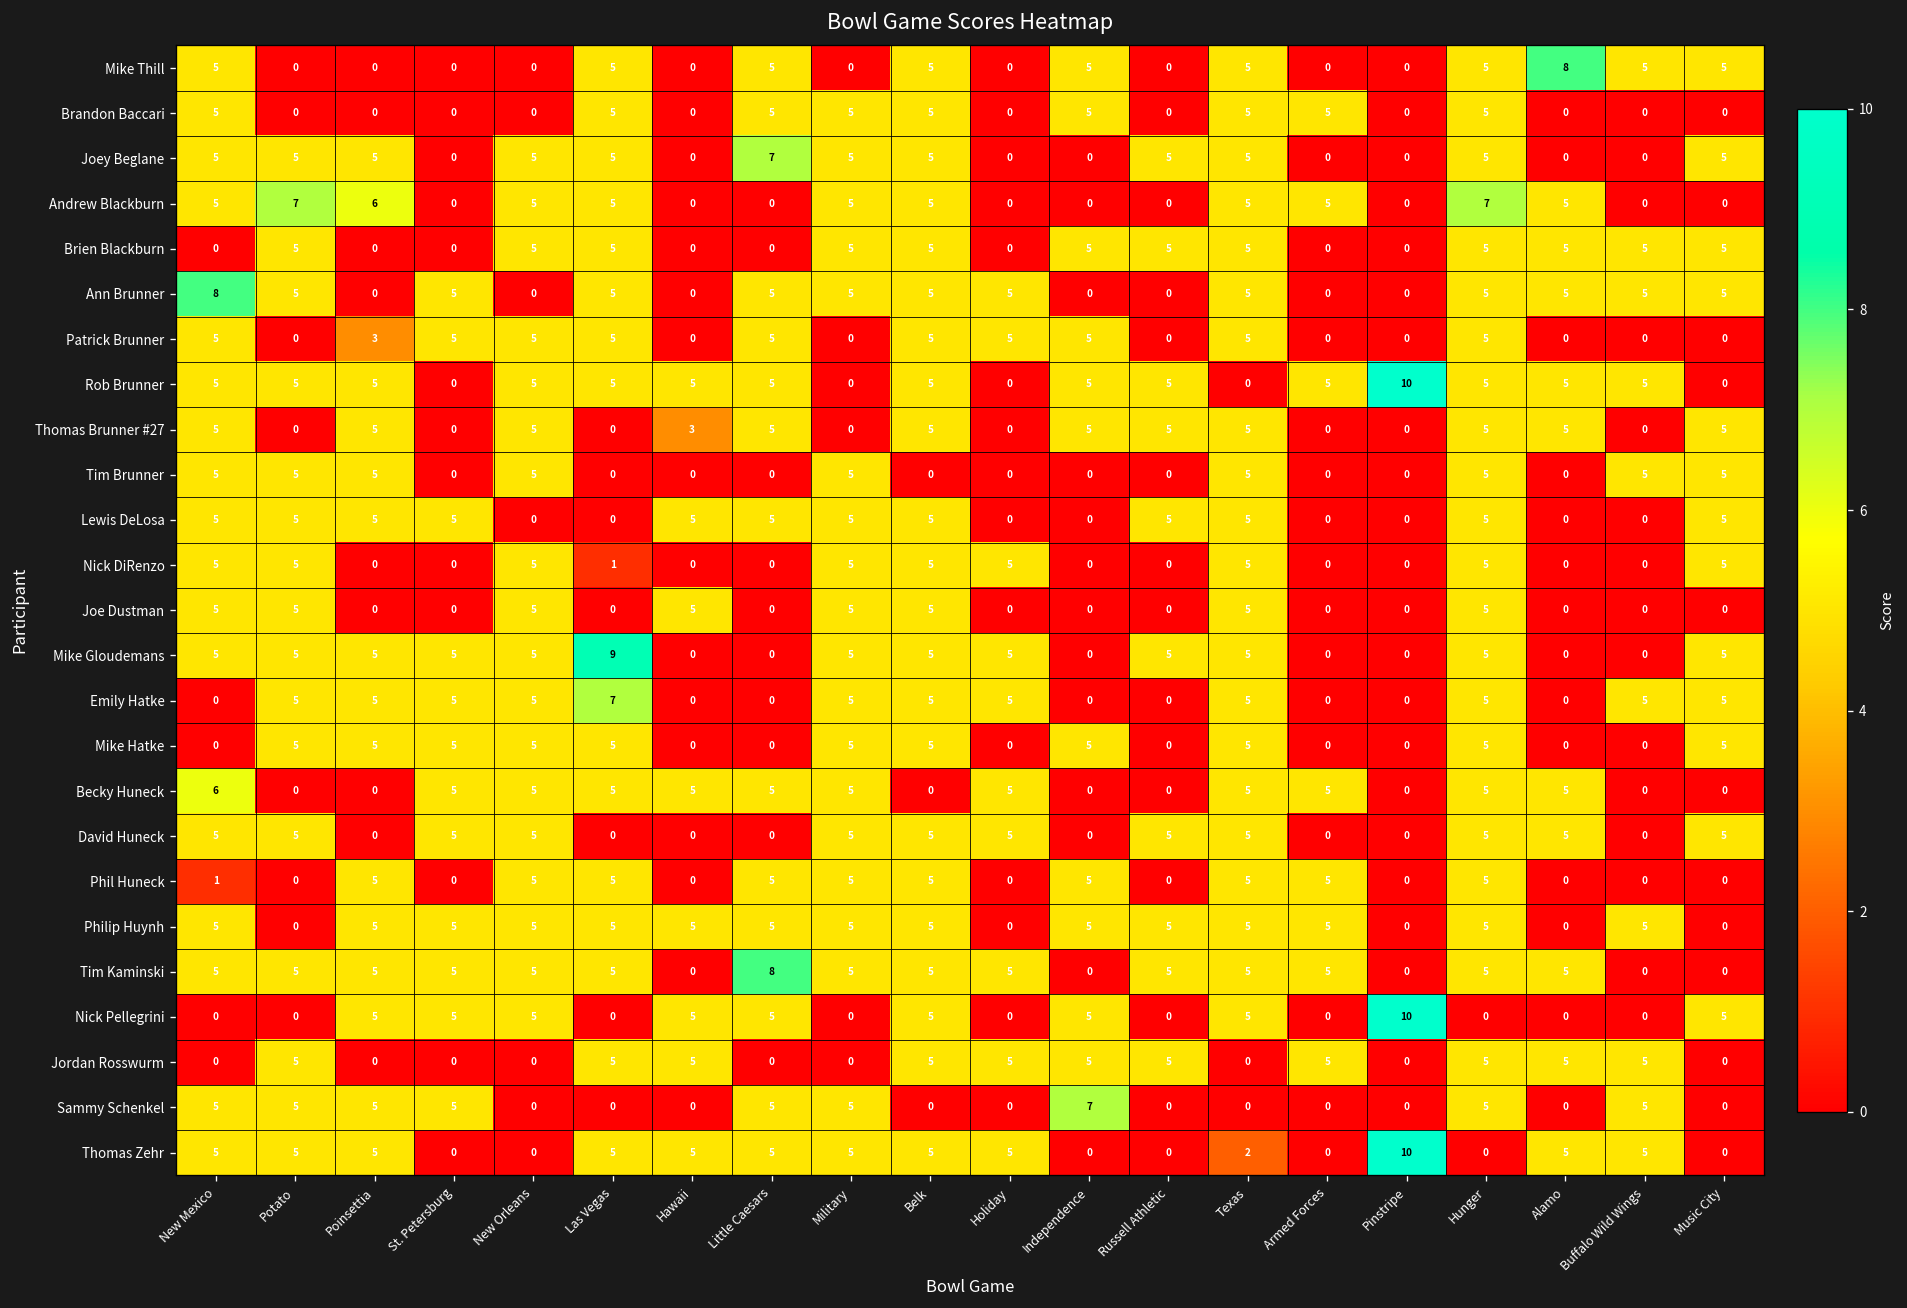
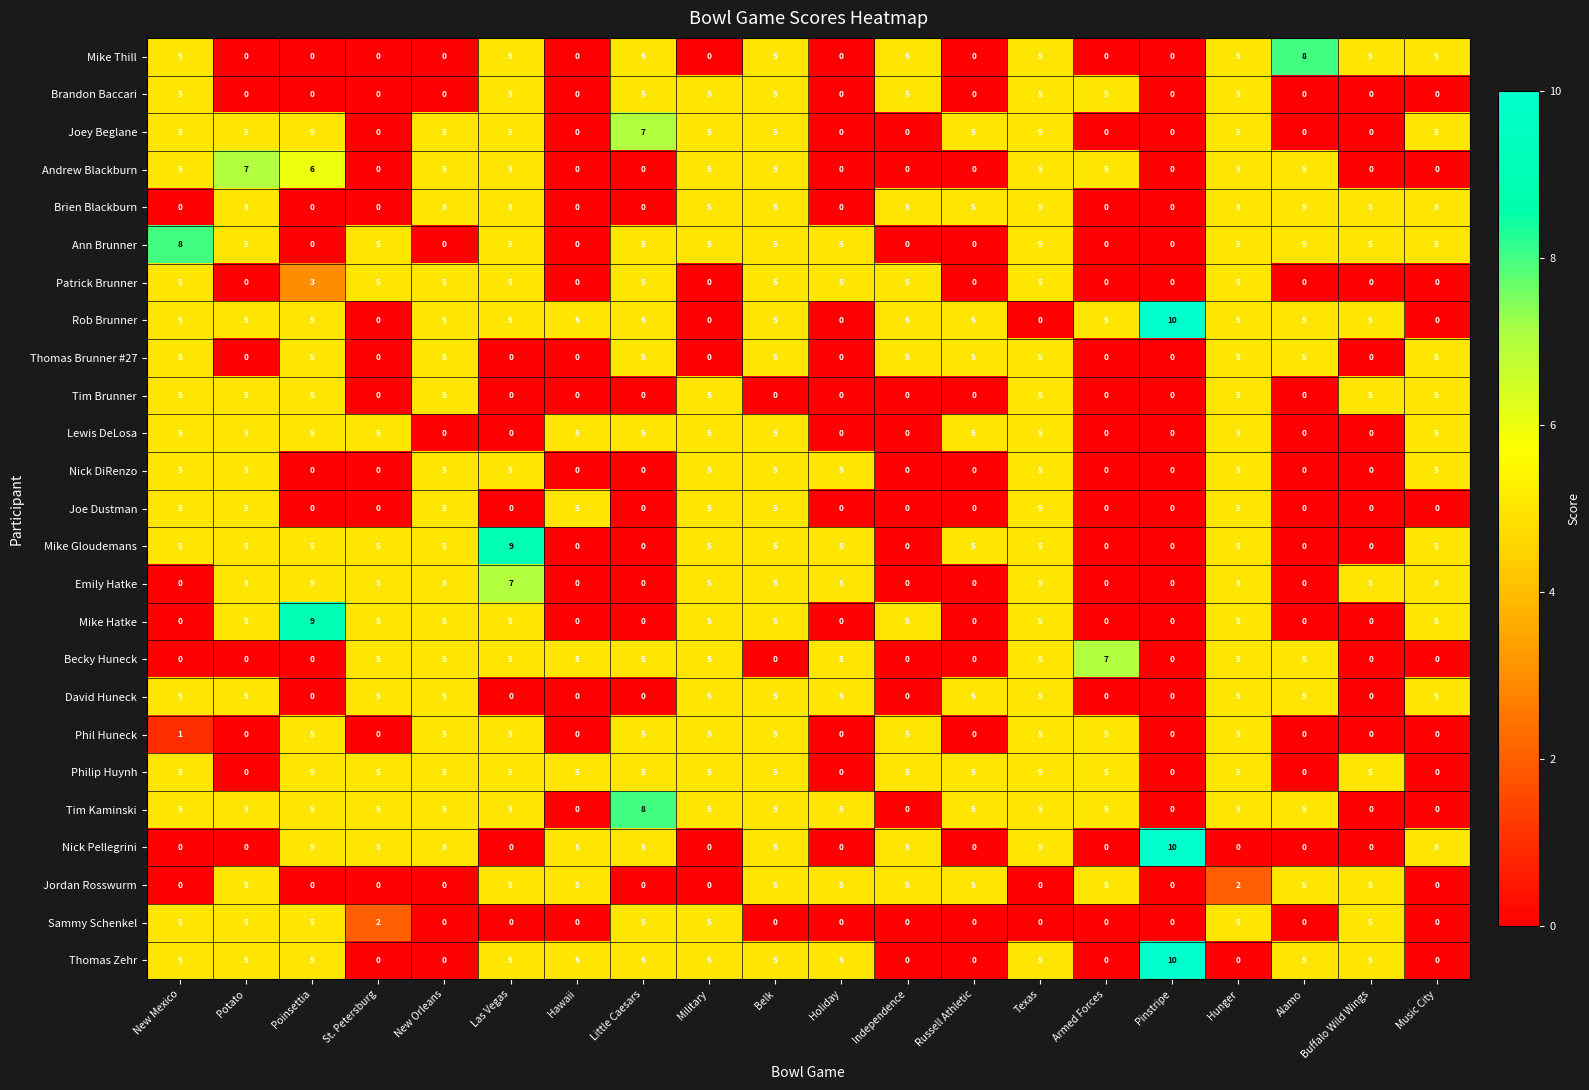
Andrew Blackburn, Hunger: 7 -> 5
Thomas Brunner #27, Hawaii: 3 -> 0
Nick DiRenzo, Las Vegas: 1 -> 5
Mike Hatke, Poinsettia: 5 -> 9
Becky Huneck, New Mexico: 6 -> 0
Becky Huneck, Armed Forces: 5 -> 7
Jordan Rosswurm, Hunger: 5 -> 2
Sammy Schenkel, St. Petersburg: 5 -> 2
Sammy Schenkel, Independence: 7 -> 0
Thomas Zehr, Texas: 2 -> 5
